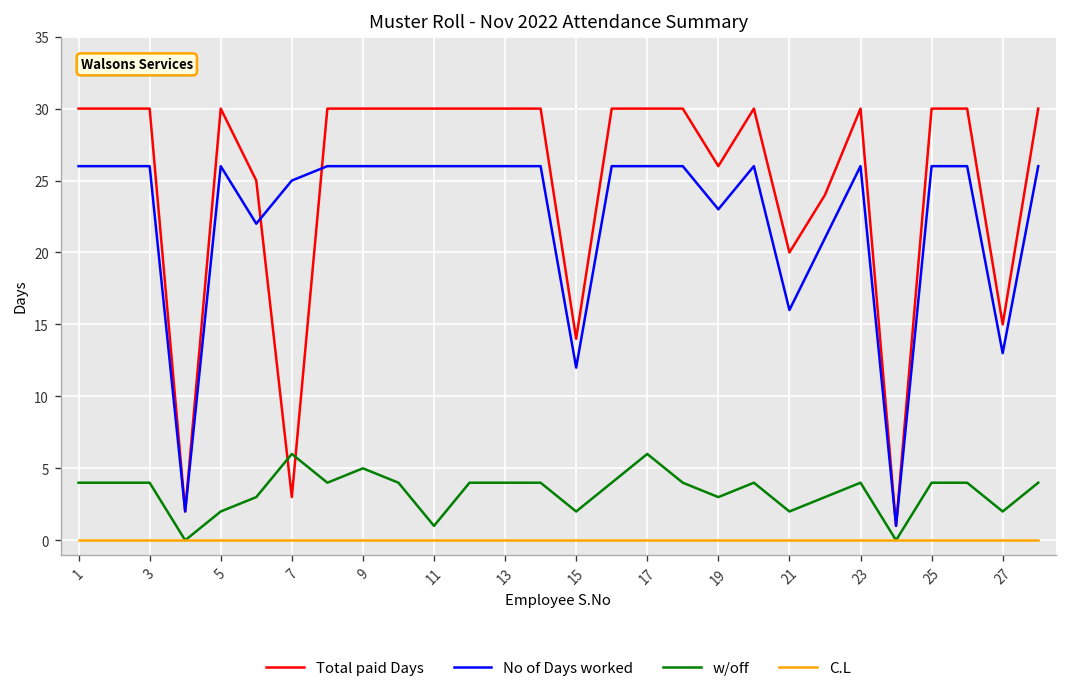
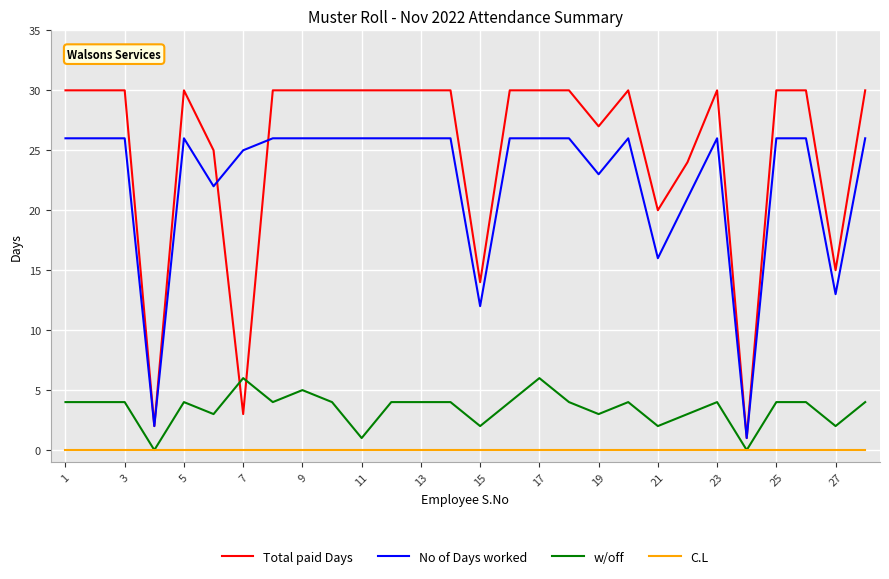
w/off, 5: 2 -> 4
Total paid Days, 19: 26 -> 27
